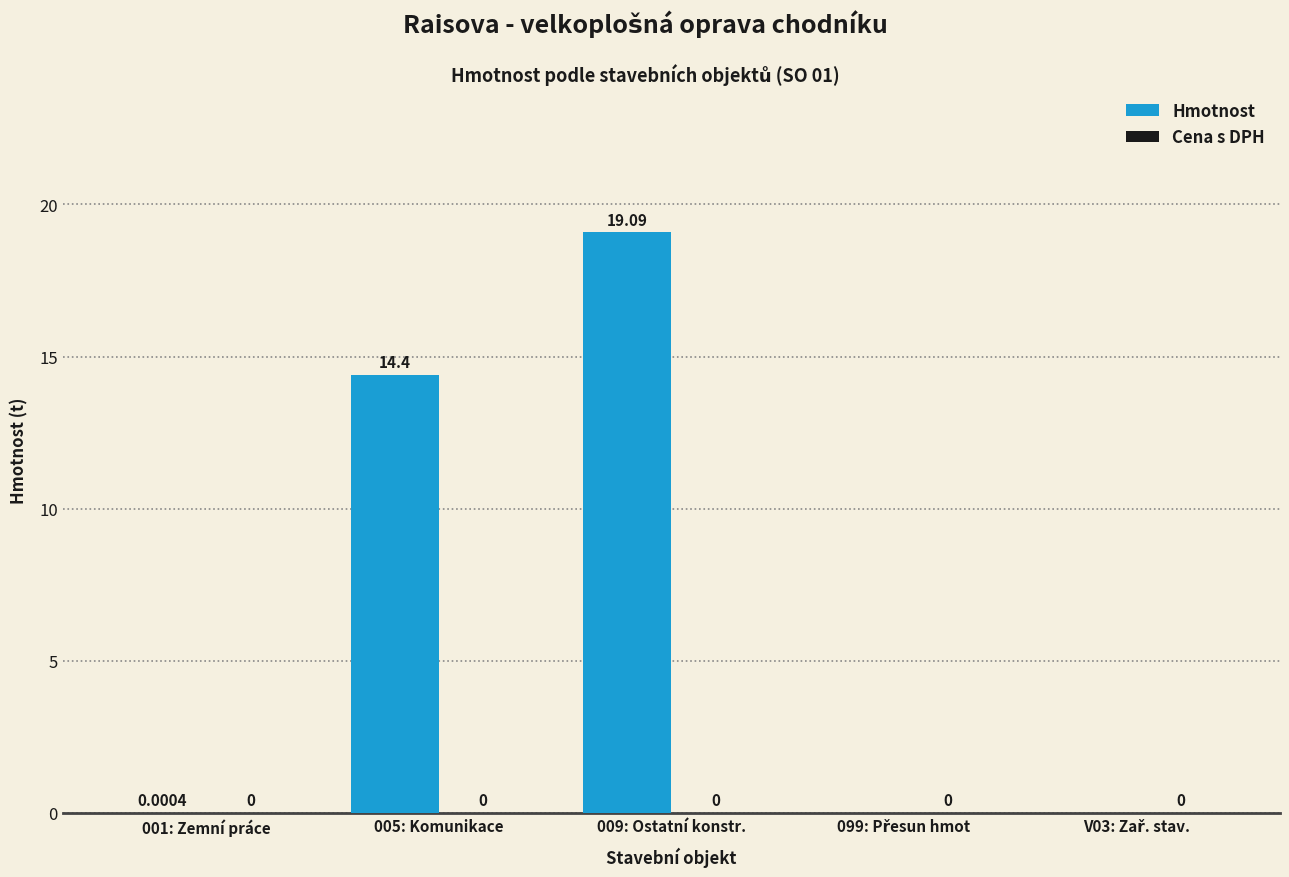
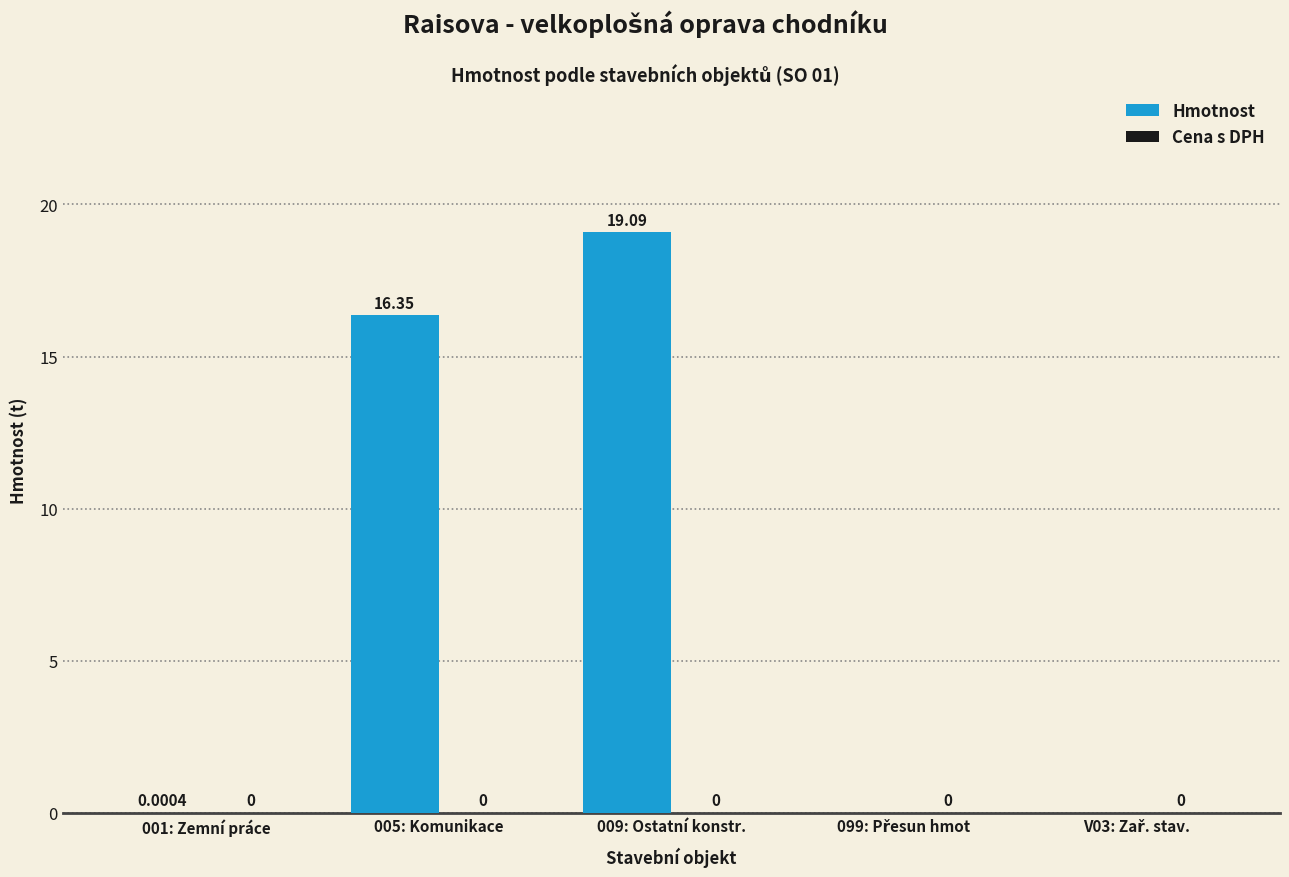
Hmotnost, 005: Komunikace: 14.4 -> 16.35
